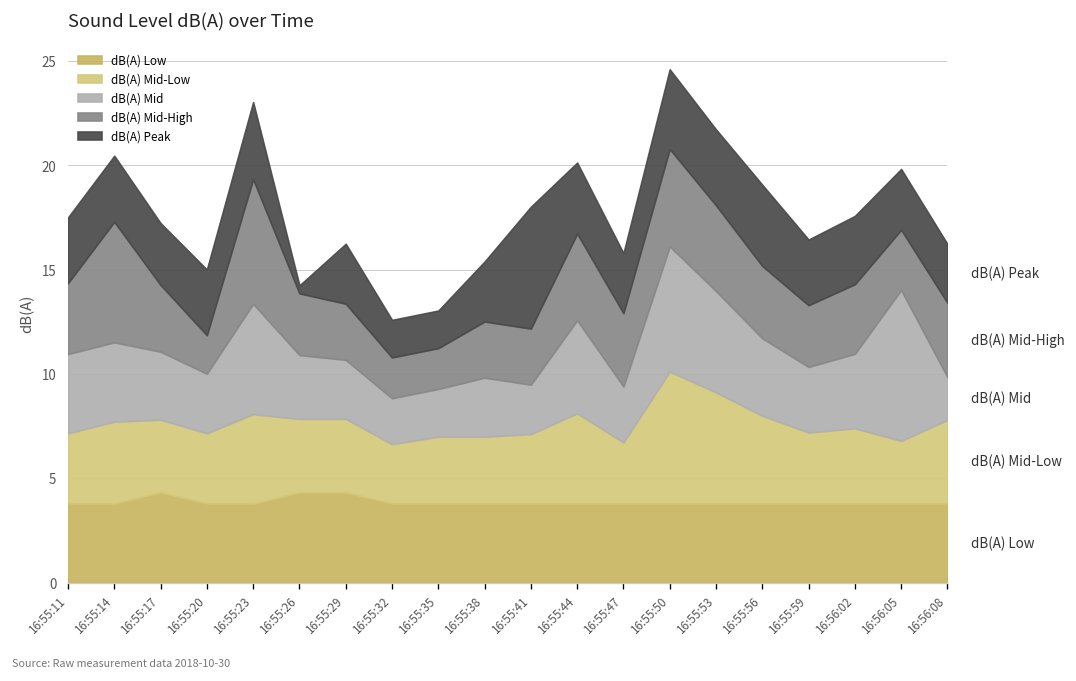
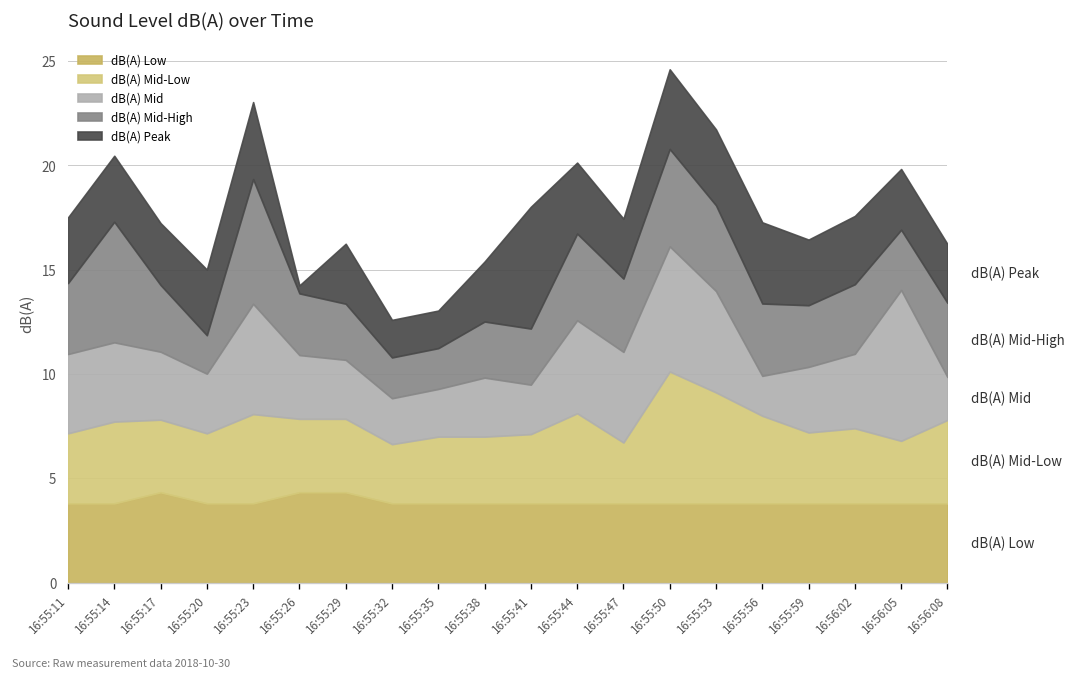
dB(A) Mid, 16:55:47: 2.7 -> 4.3
dB(A) Mid, 16:55:56: 3.7 -> 1.9
